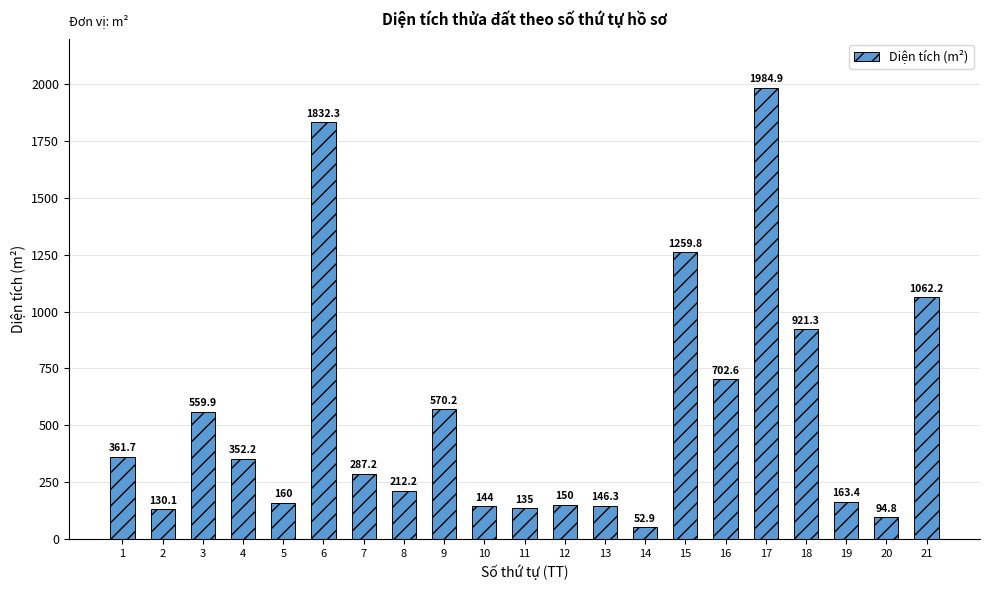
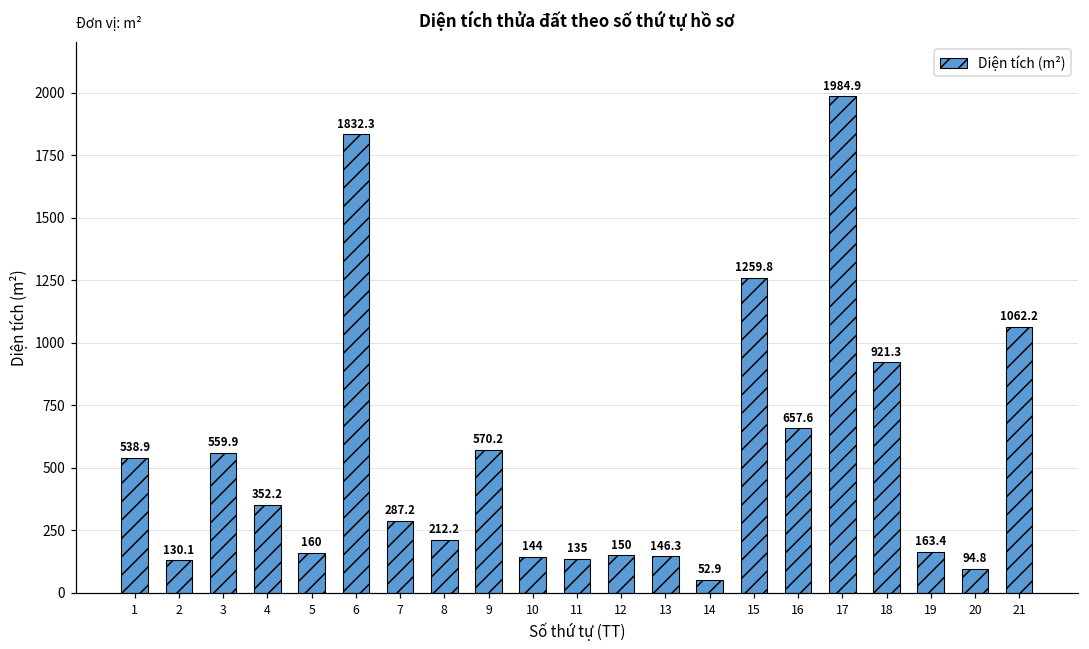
1: 361.7 -> 538.9
16: 702.6 -> 657.6
